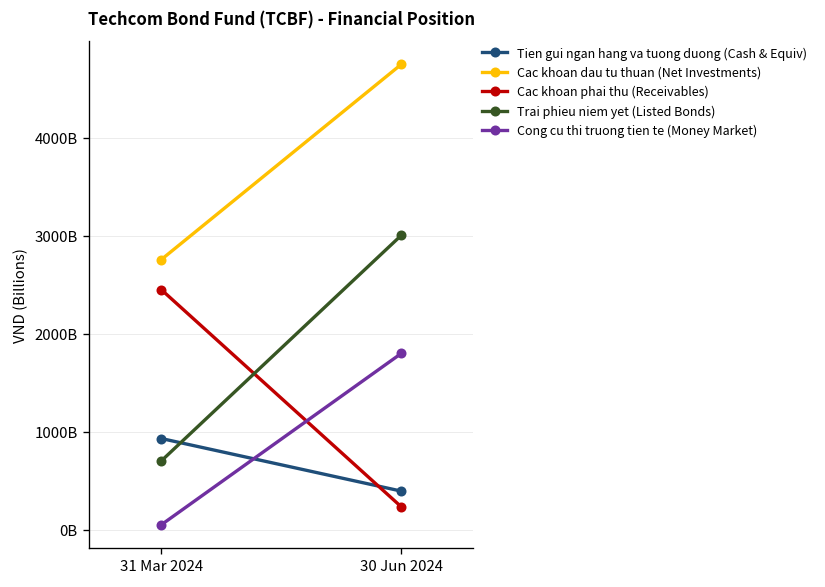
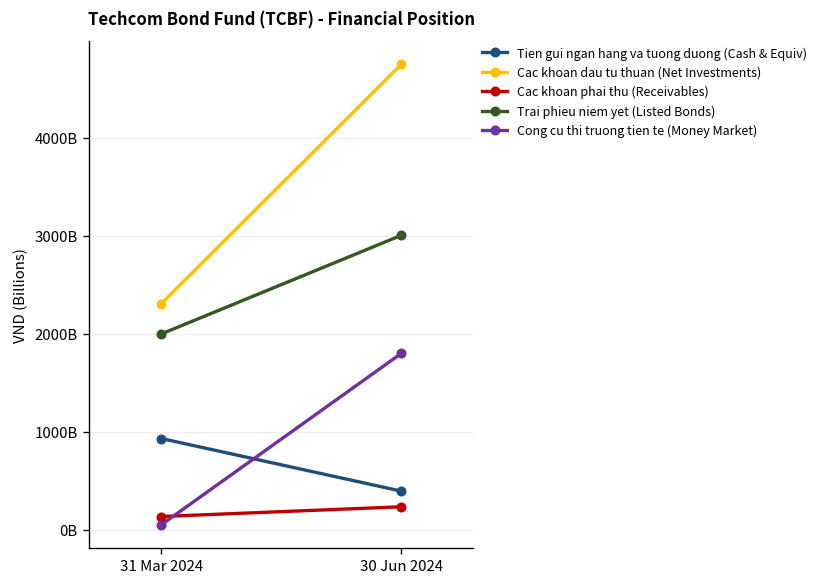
Cac khoan dau tu thuan (Net Investments), 31 Mar 2024: 2800000000000 -> 2300000000000
Cac khoan phai thu (Receivables), 31 Mar 2024: 2400000000000 -> 100000000000
Trai phieu niem yet (Listed Bonds), 31 Mar 2024: 700000000000 -> 2000000000000
